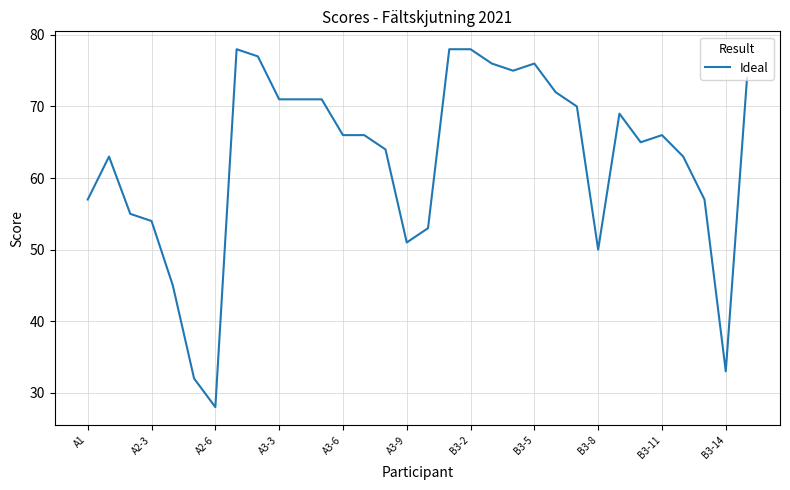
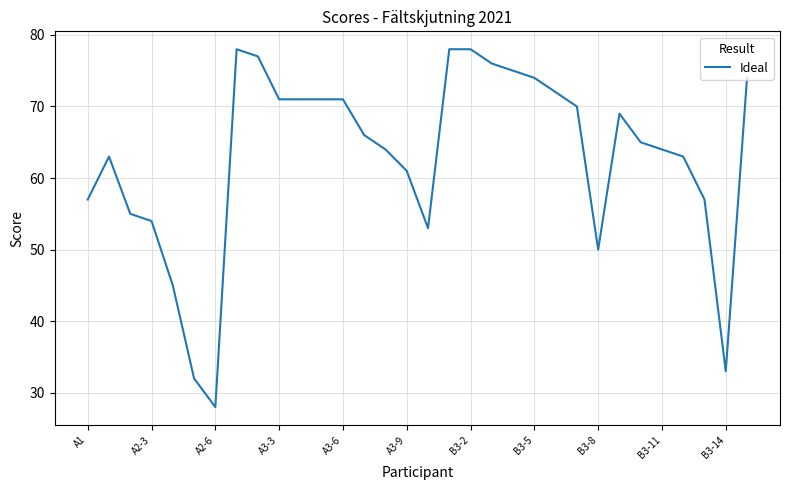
A3-6: 66 -> 71
A3-9: 51 -> 61
B3-5: 76 -> 74
B3-11: 66 -> 64
